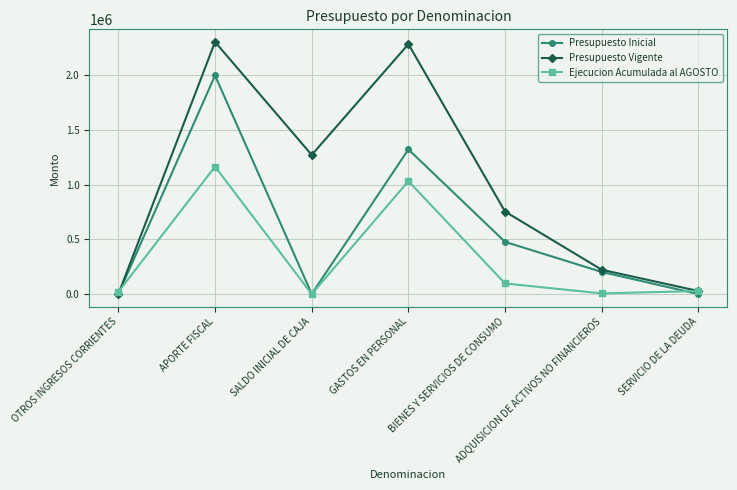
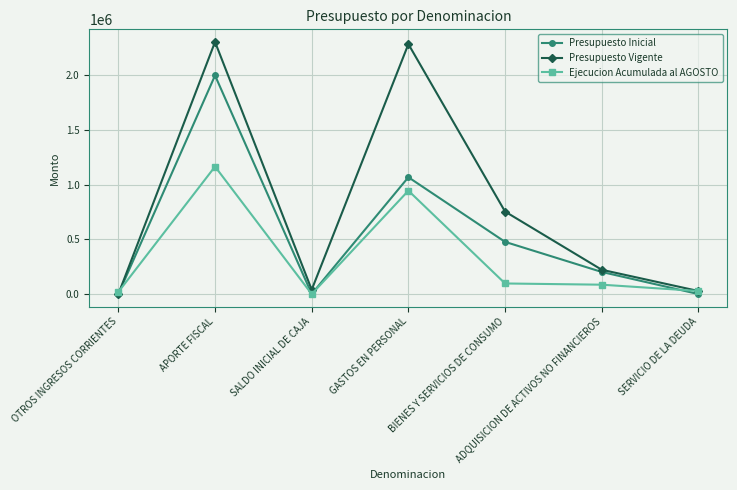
Presupuesto Vigente, SALDO INICIAL DE CAJA: 1270000 -> 40000
Presupuesto Inicial, GASTOS EN PERSONAL: 1320000 -> 1070000
Ejecucion Acumulada al AGOSTO, GASTOS EN PERSONAL: 1030000 -> 950000
Ejecucion Acumulada al AGOSTO, ADQUISICION DE ACTIVOS NO FINANCIEROS: 10000 -> 90000
